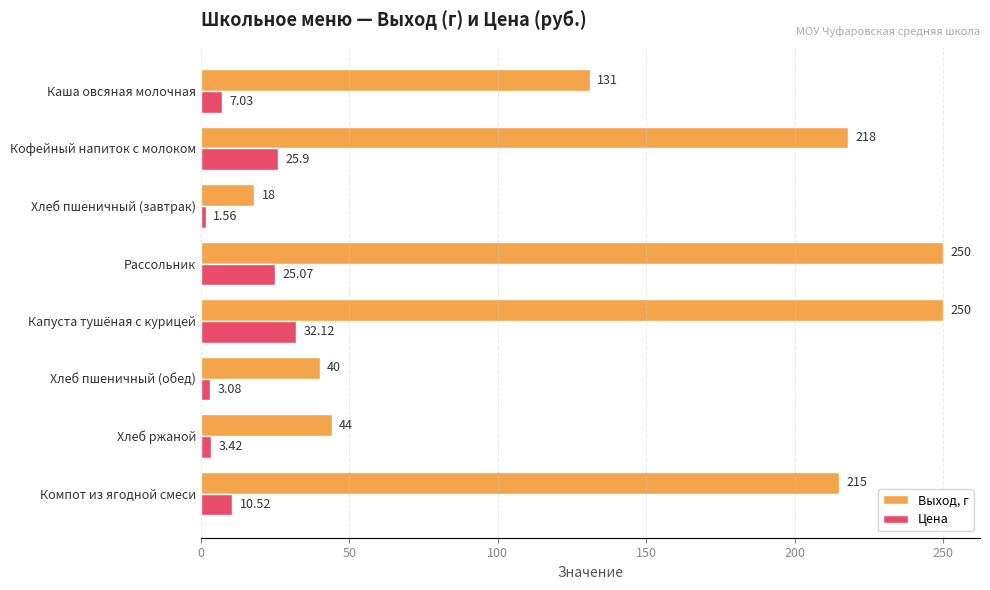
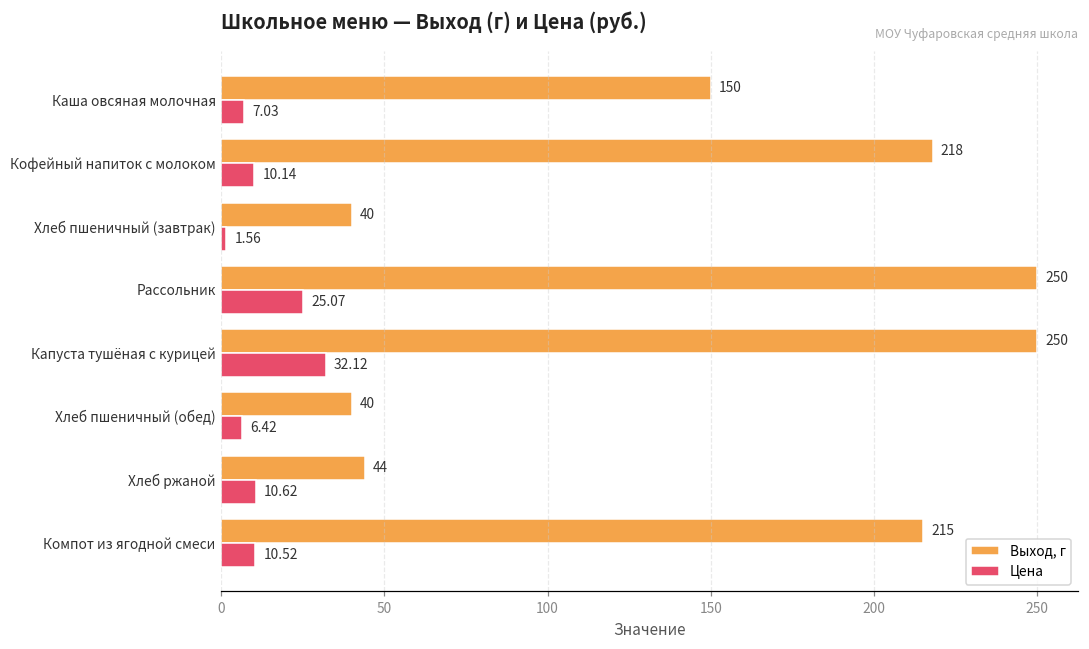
Выход, г, Каша овсяная молочная: 131 -> 150
Цена, Кофейный напиток с молоком: 25.9 -> 10.14
Выход, г, Хлеб пшеничный (завтрак): 18 -> 40
Цена, Хлеб пшеничный (обед): 3.08 -> 6.42
Цена, Хлеб ржаной: 3.42 -> 10.62
